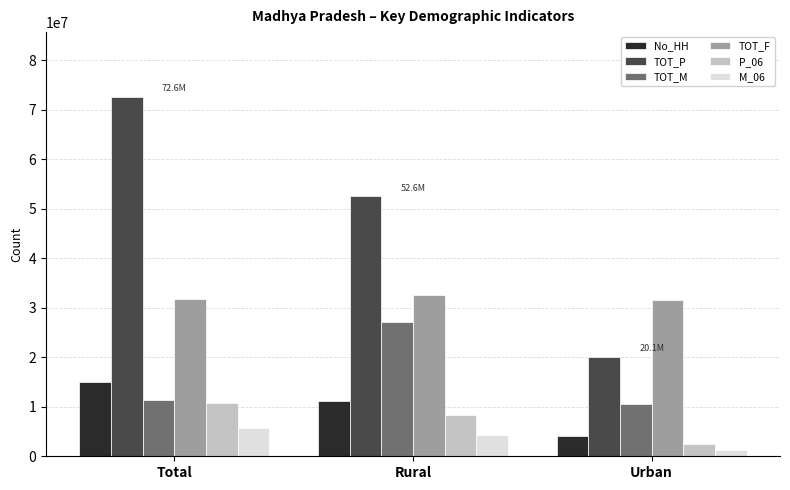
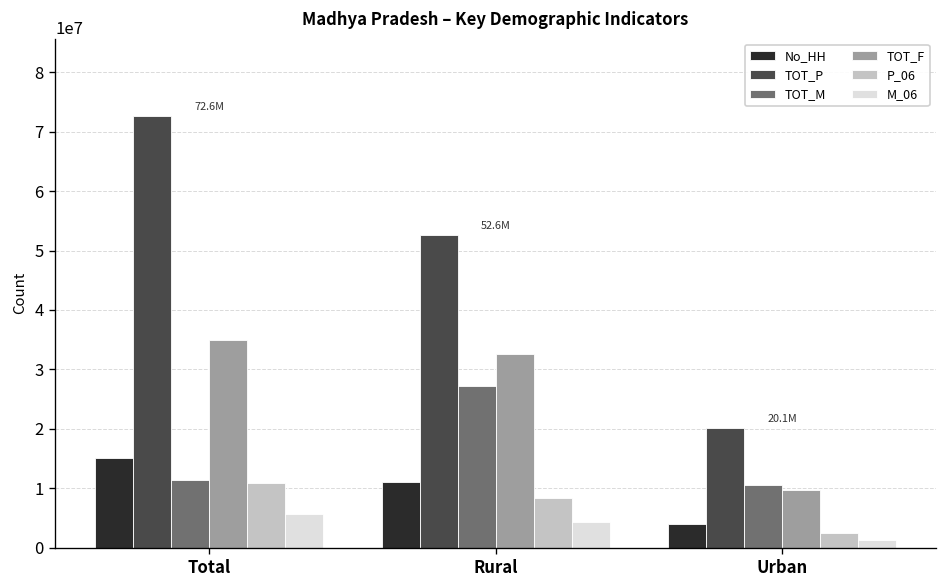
TOT_F, Total: 32000000 -> 35000000
TOT_F, Urban: 32000000 -> 10000000
